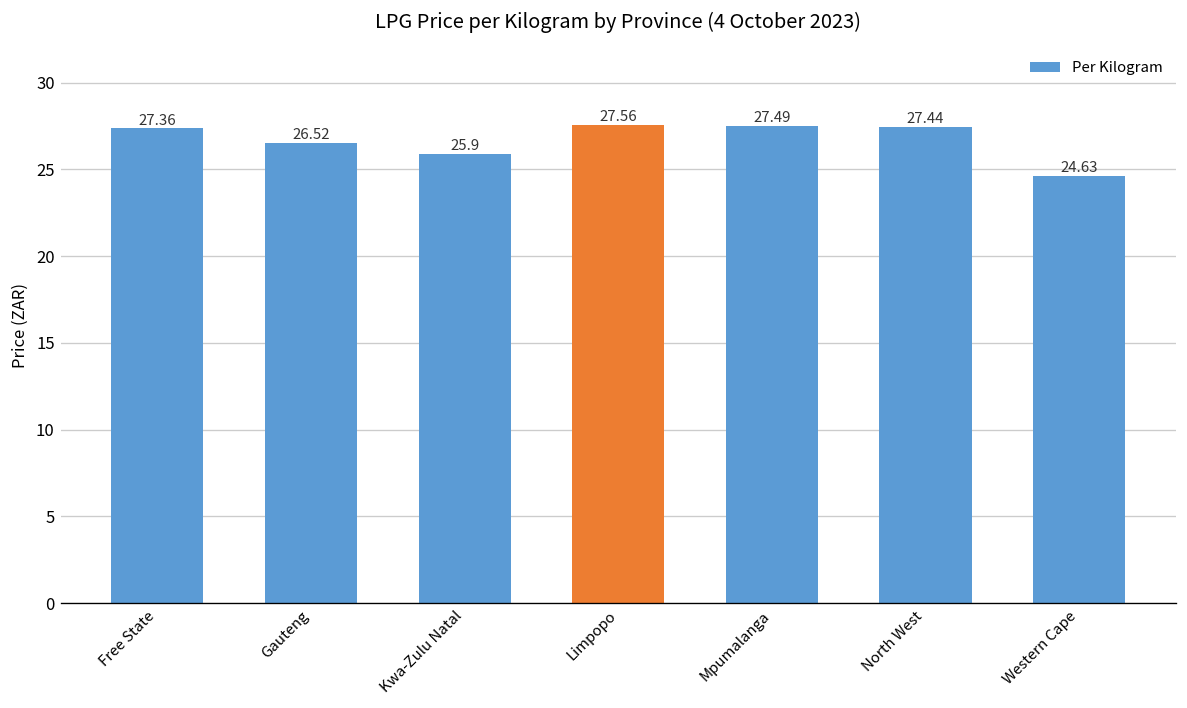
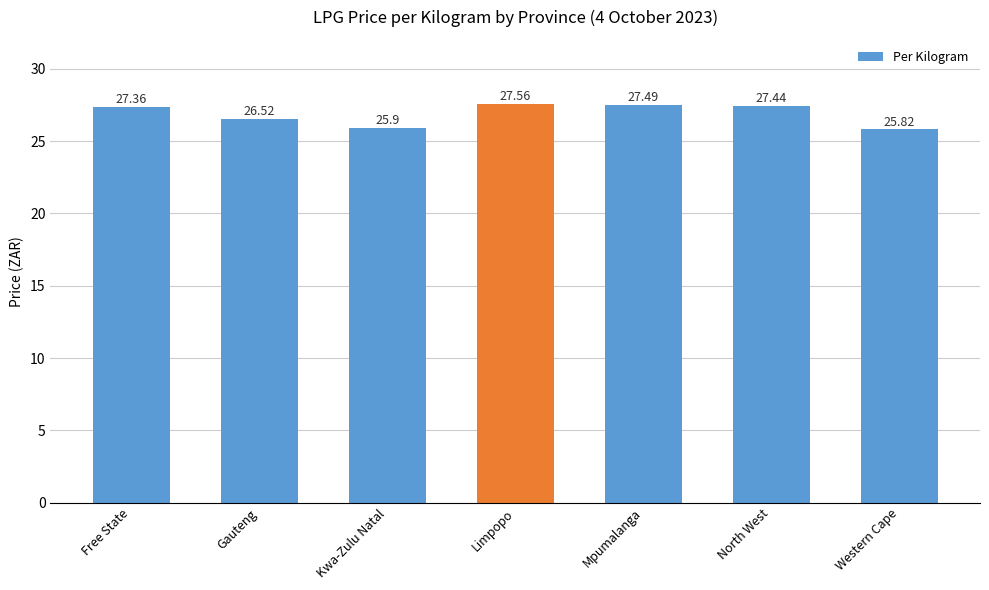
Western Cape: 24.63 -> 25.82
